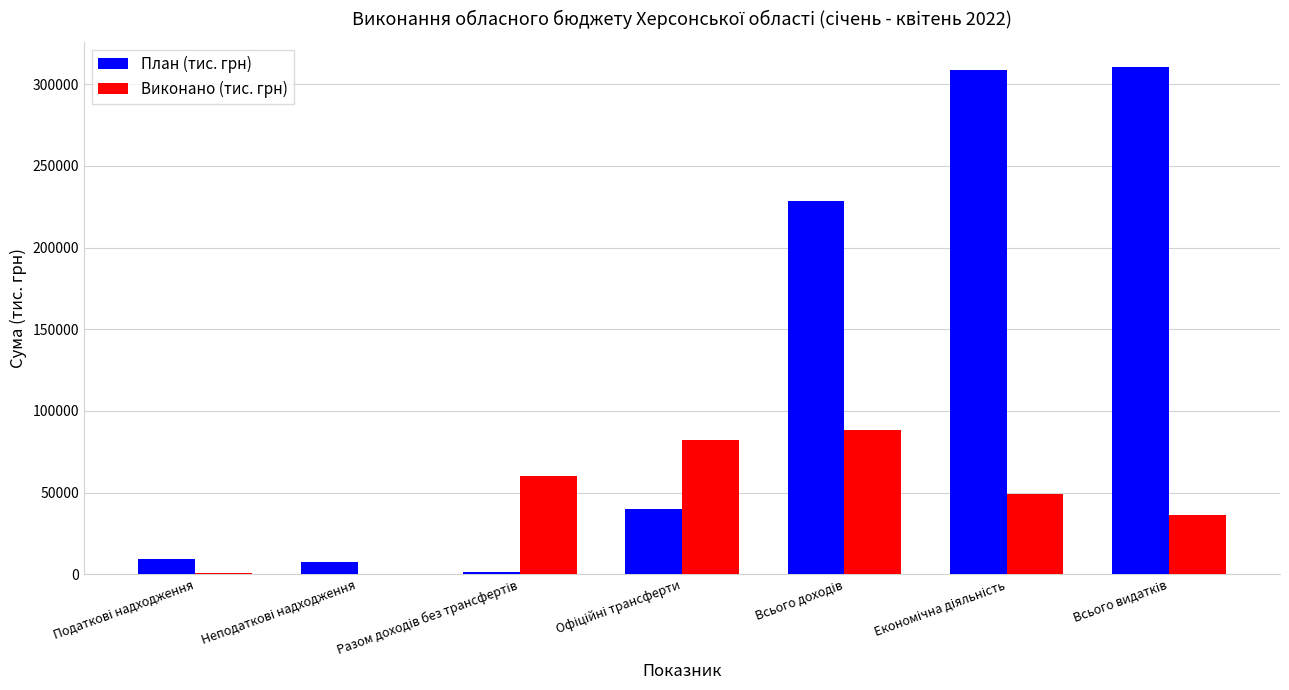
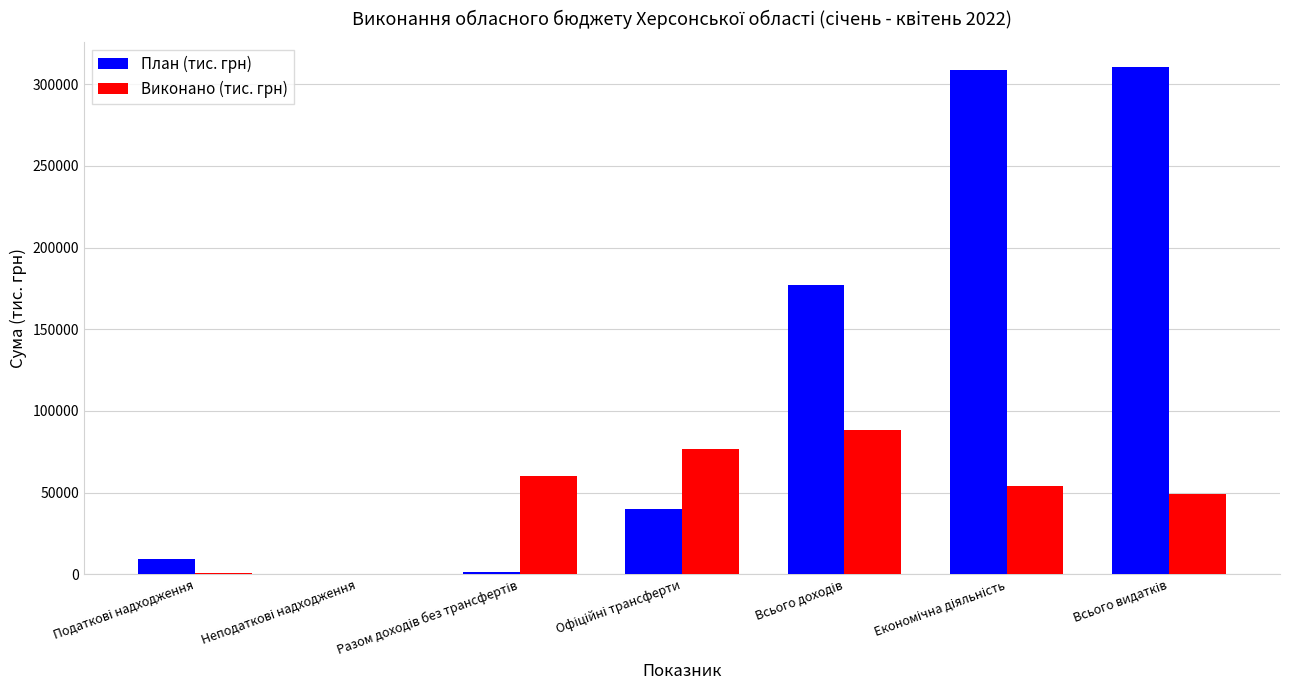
План (тис. грн), Неподаткові надходження: 7000 -> 0
Виконано (тис. грн), Офіційні трансферти: 82000 -> 77000
План (тис. грн), Всього доходів: 228000 -> 177000
Виконано (тис. грн), Економічна діяльність: 49000 -> 54000
Виконано (тис. грн), Всього видатків: 36000 -> 49000
